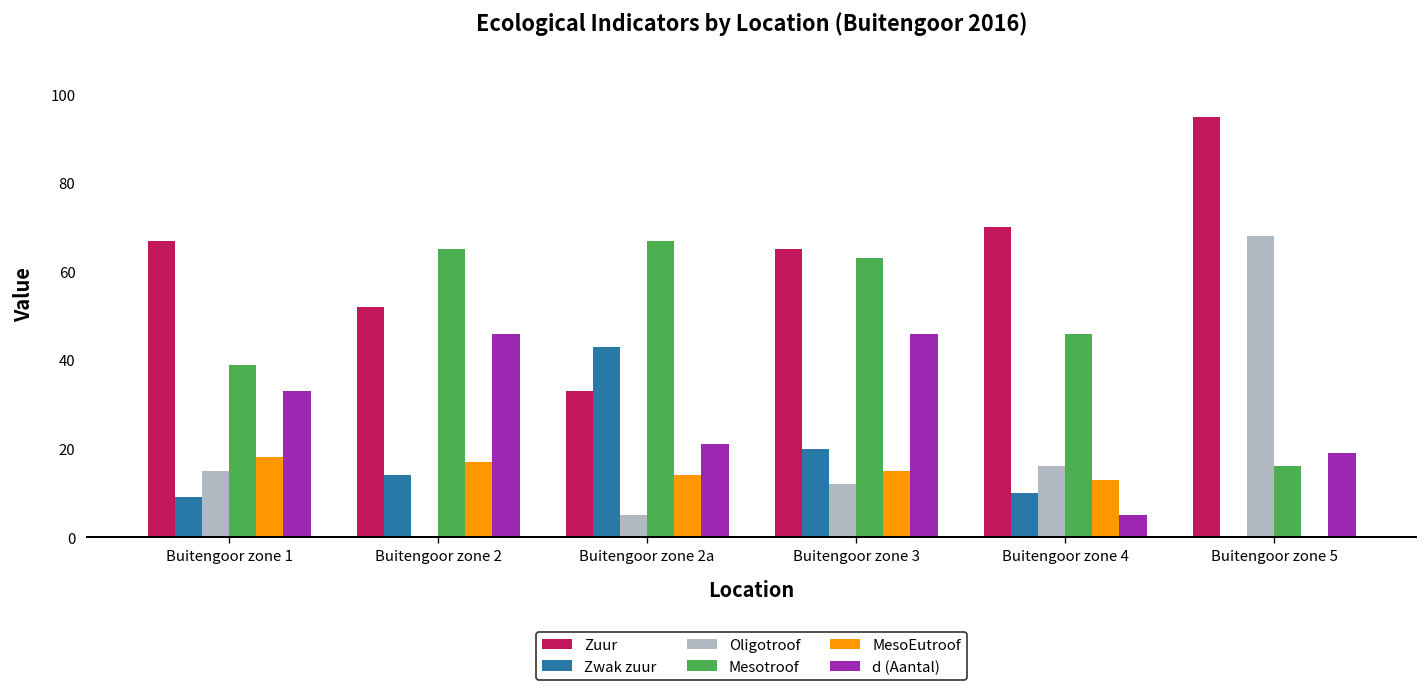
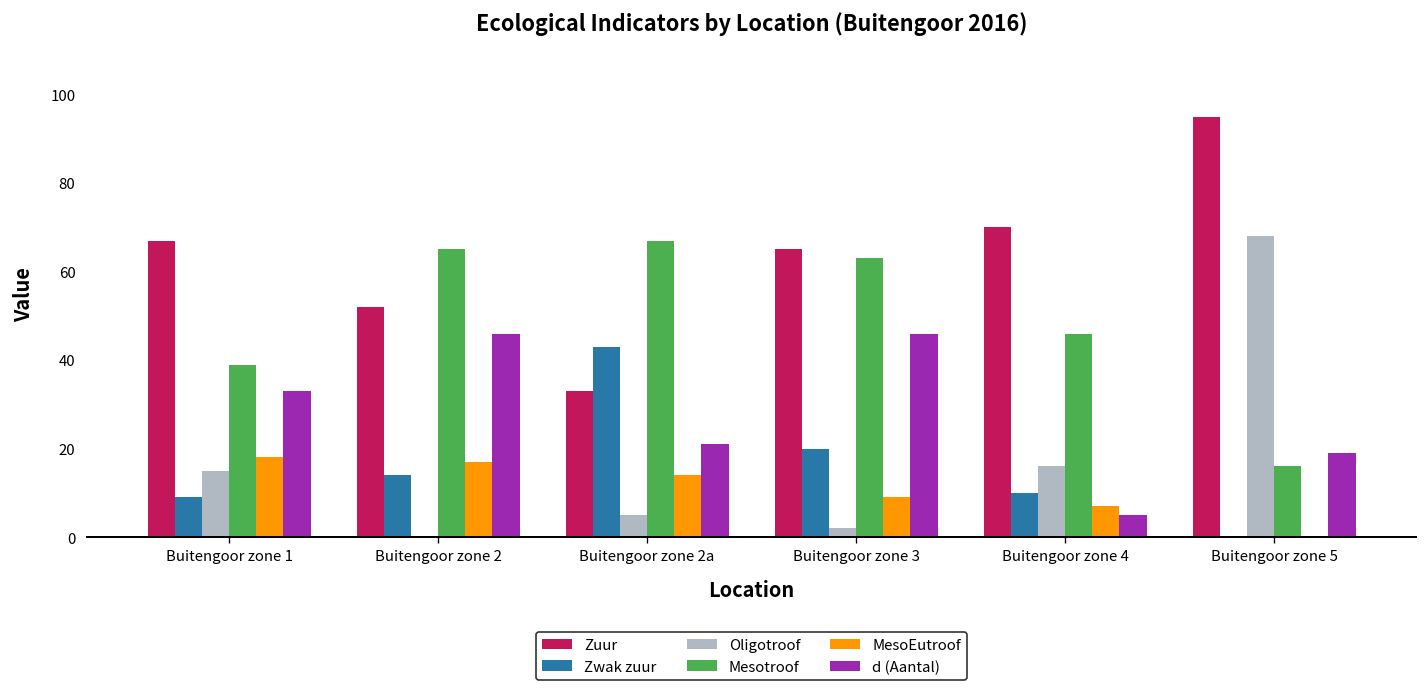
Oligotroof, Buitengoor zone 3: 12 -> 2
MesoEutroof, Buitengoor zone 3: 15 -> 9
MesoEutroof, Buitengoor zone 4: 13 -> 7
